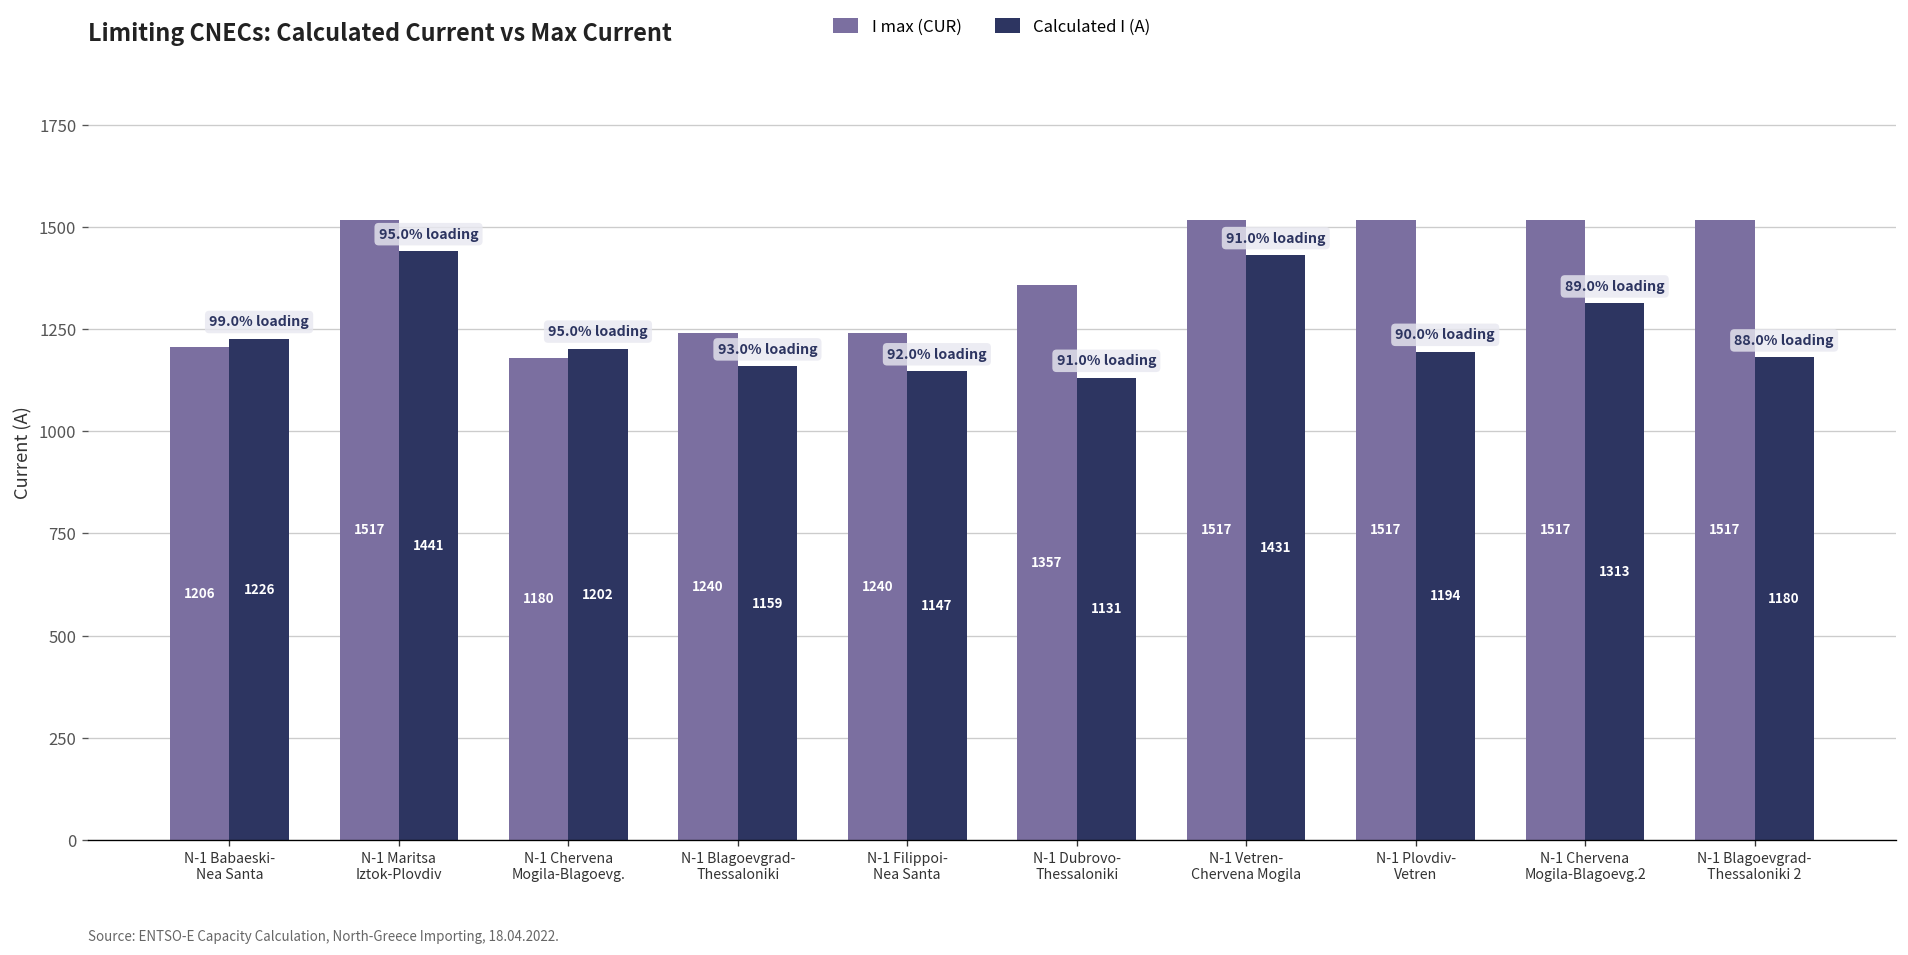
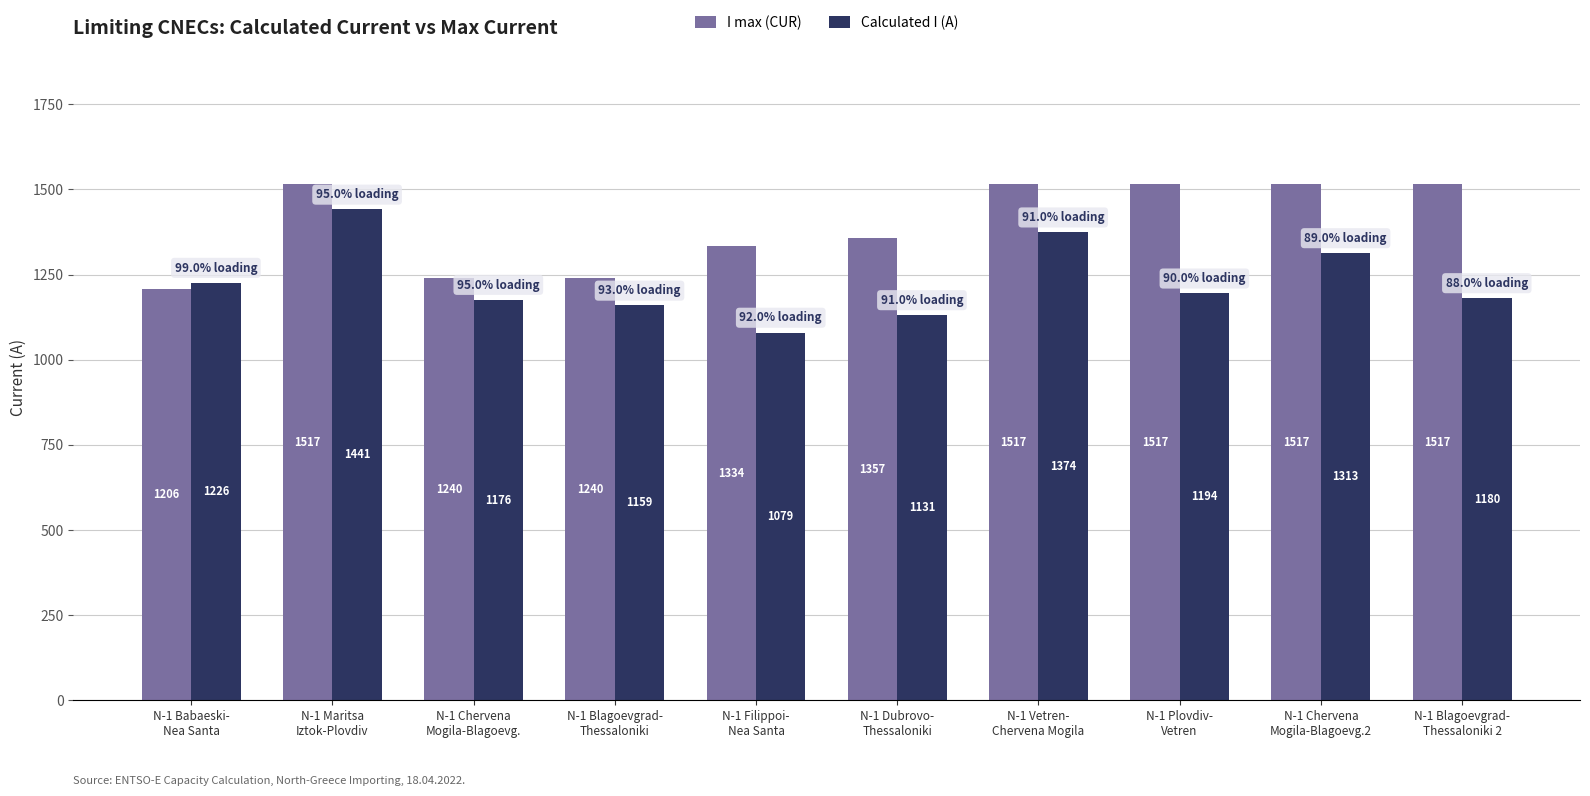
I max (CUR), N-1 Chervena Mogila-Blagoevg.: 1180 -> 1240
Calculated I (A), N-1 Chervena Mogila-Blagoevg.: 1202 -> 1176
I max (CUR), N-1 Filippoi- Nea Santa: 1240 -> 1334
Calculated I (A), N-1 Filippoi- Nea Santa: 1147 -> 1079
Calculated I (A), N-1 Vetren- Chervena Mogila: 1431 -> 1374
